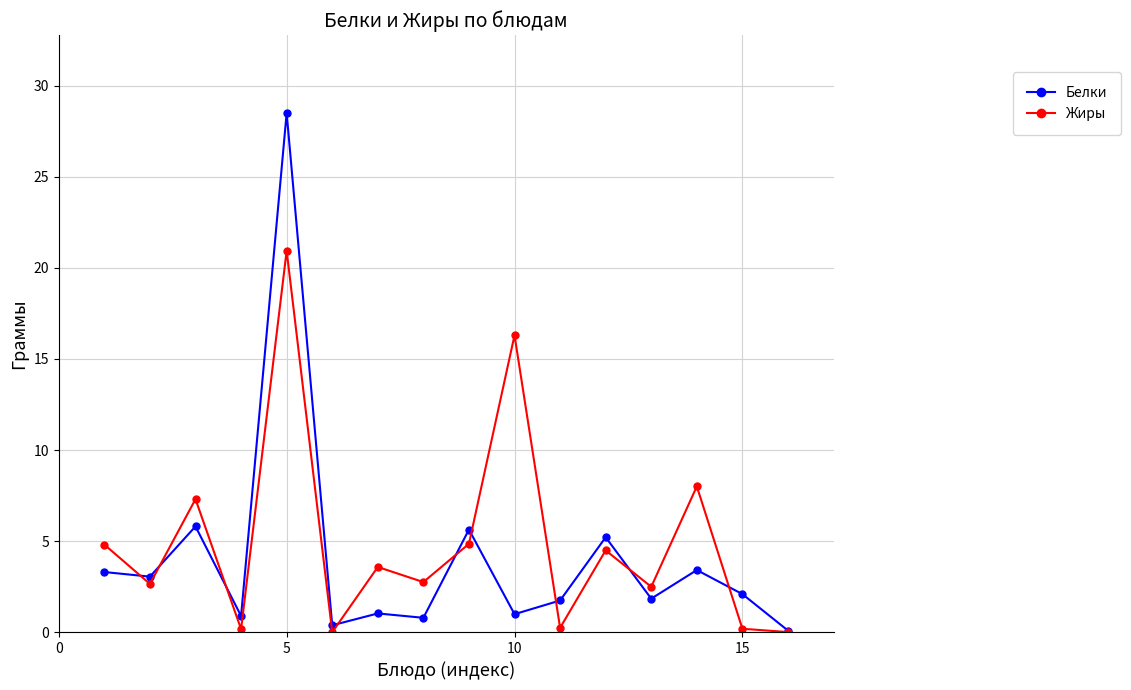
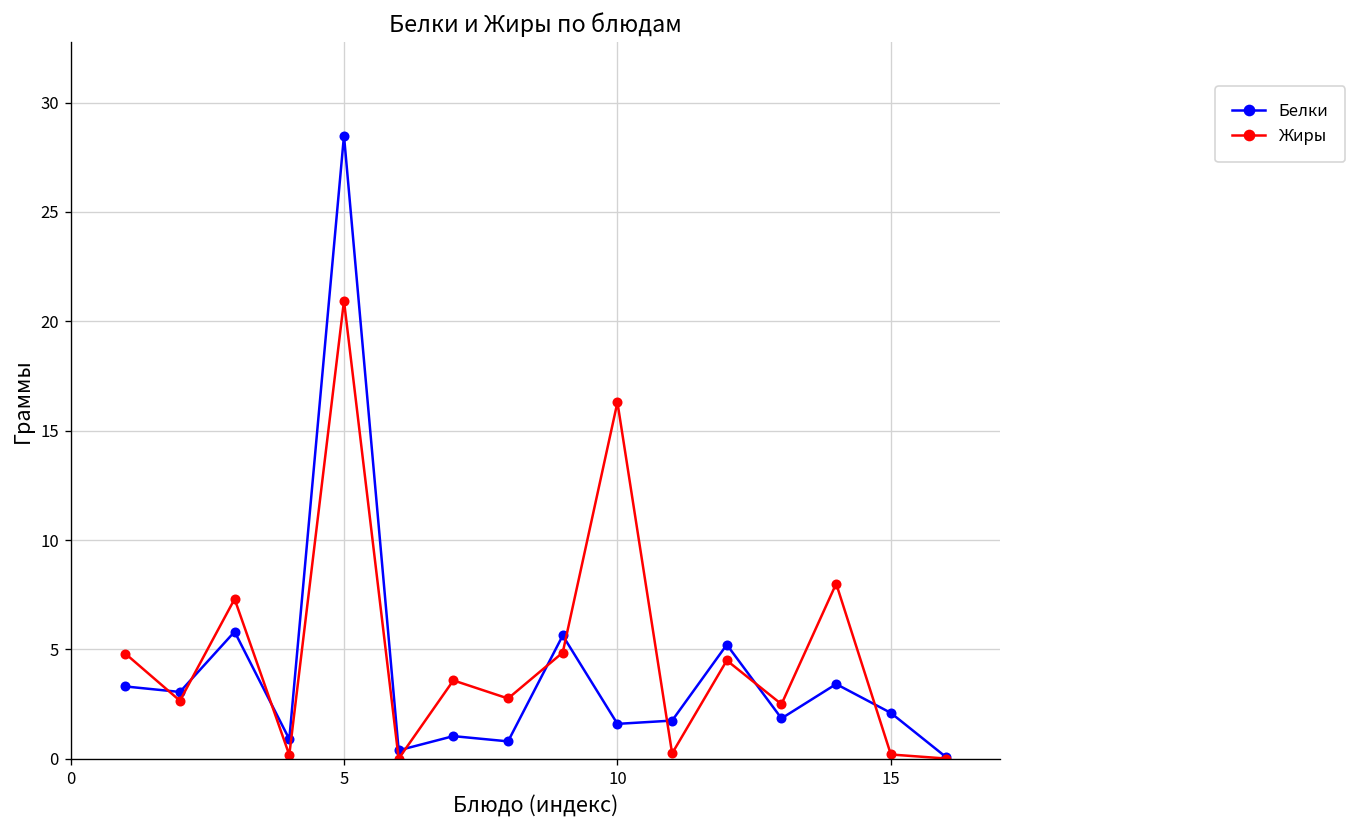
Белки, 10: 1.0 -> 1.6
